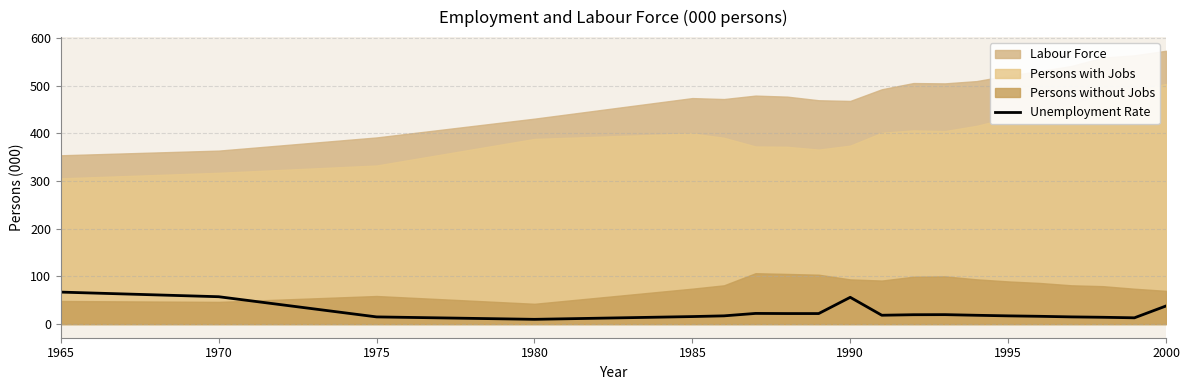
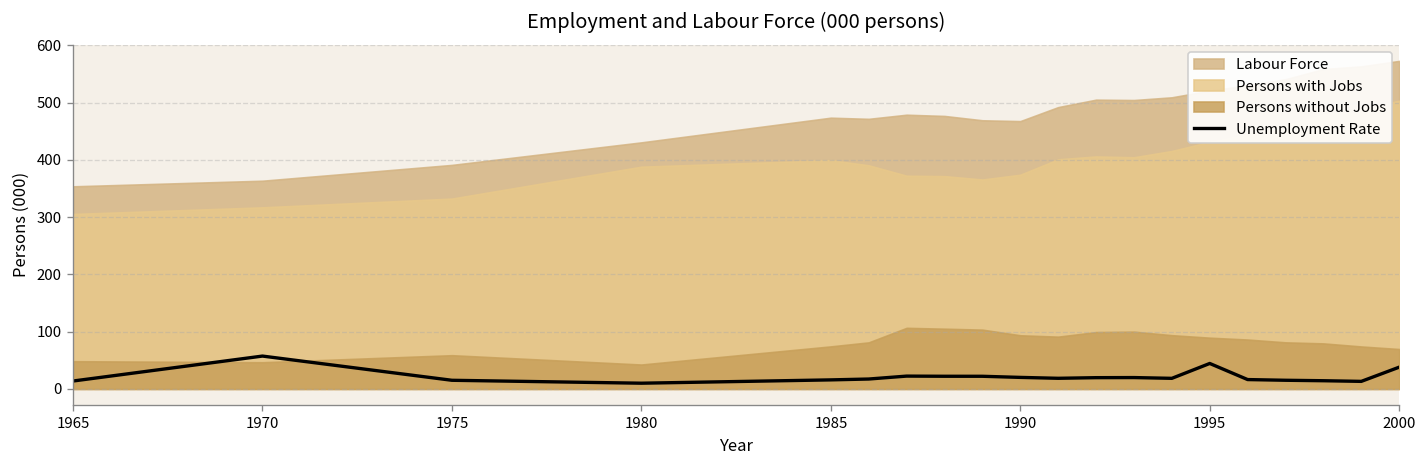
Unemployment Rate, 1965: 70 -> 10
Unemployment Rate, 1990: 60 -> 20
Unemployment Rate, 1995: 20 -> 40
